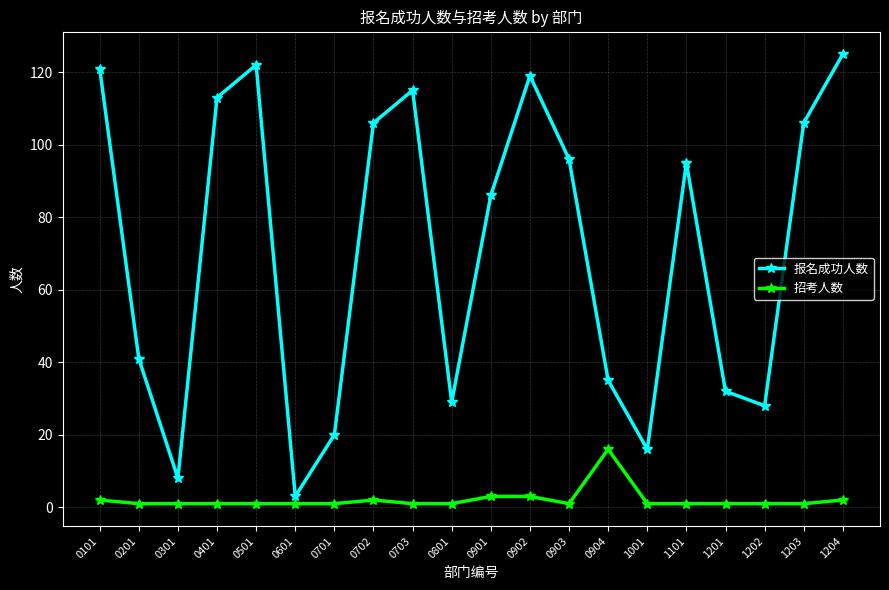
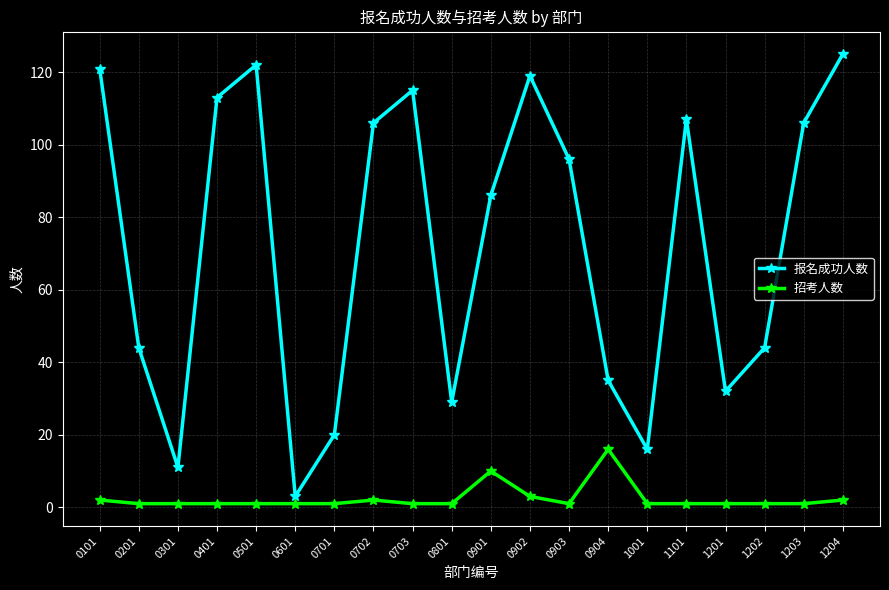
报名成功人数, 0201: 41 -> 44
报名成功人数, 0301: 8 -> 11
招考人数, 0901: 3 -> 10
报名成功人数, 1101: 95 -> 107
报名成功人数, 1202: 28 -> 44
